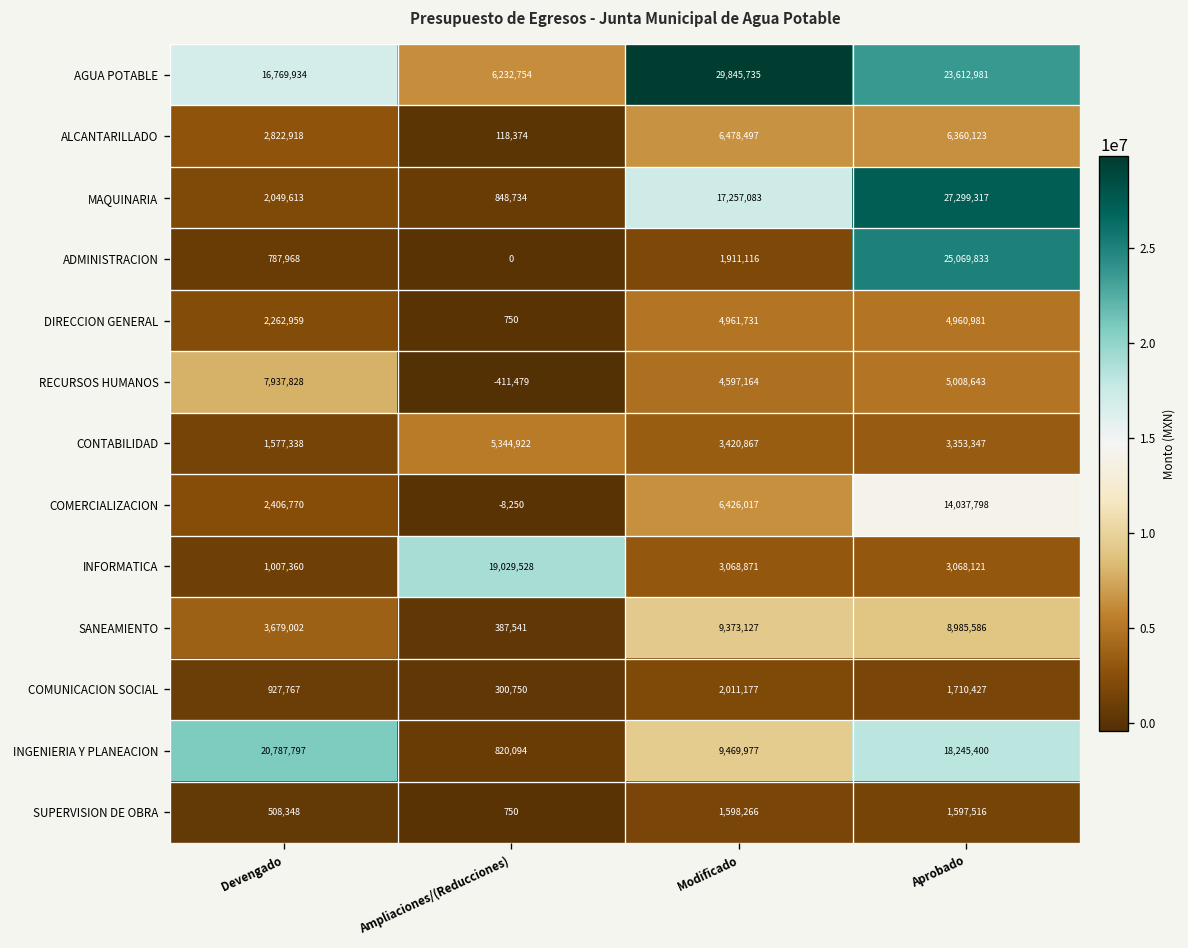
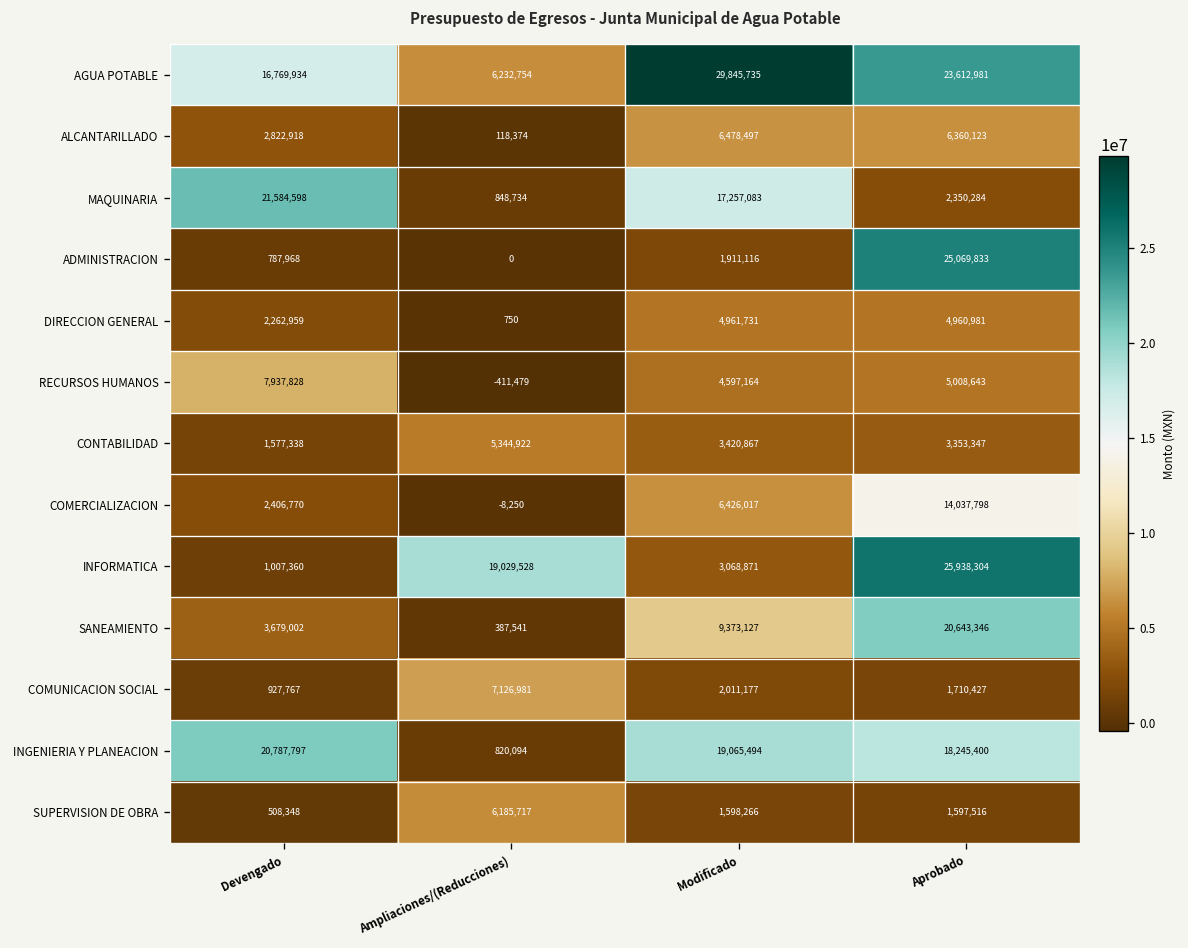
MAQUINARIA, Devengado: 2,049,613 -> 21,584,598
MAQUINARIA, Aprobado: 27,299,317 -> 2,350,284
INFORMATICA, Aprobado: 3,068,121 -> 25,938,304
SANEAMIENTO, Aprobado: 8,985,586 -> 20,643,346
COMUNICACION SOCIAL, Ampliaciones/(Reducciones): 300,750 -> 7,126,981
INGENIERIA Y PLANEACION, Modificado: 9,469,977 -> 19,065,494
SUPERVISION DE OBRA, Ampliaciones/(Reducciones): 750 -> 6,185,717
